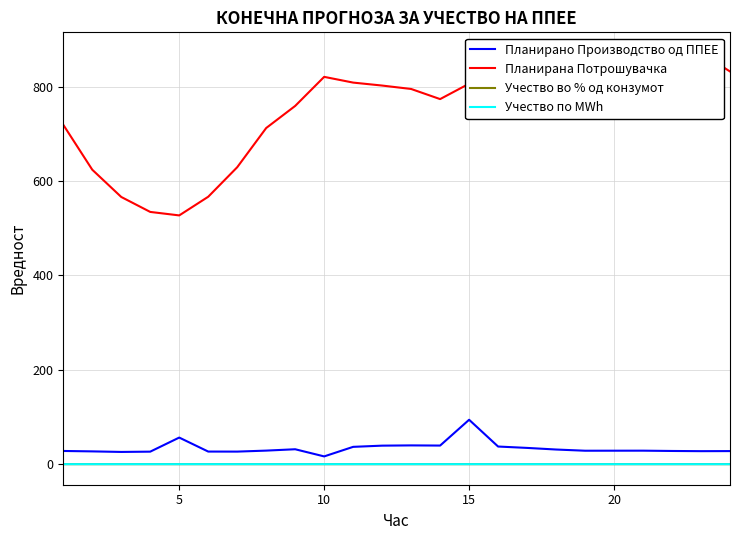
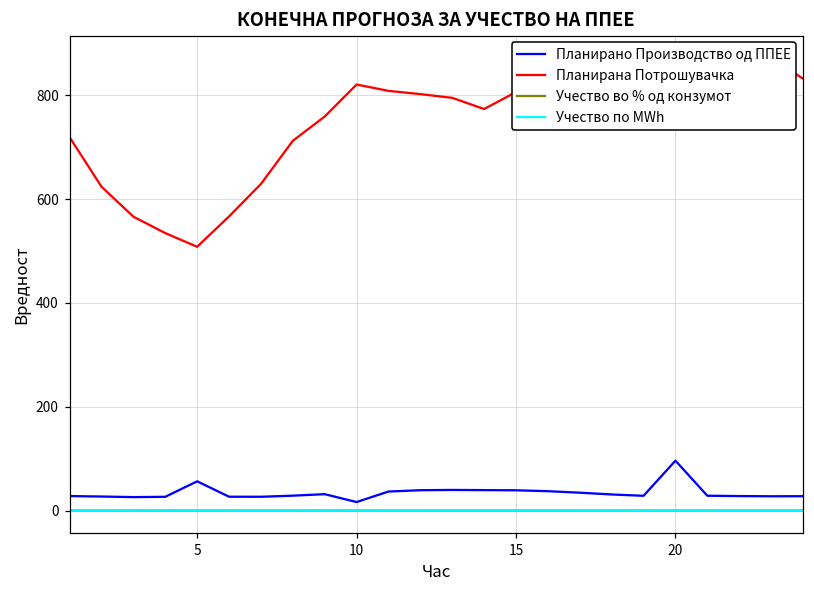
Планирана Потрошувачка, 5: 530 -> 510
Планирано Производство од ППЕЕ, 15: 90 -> 40
Планирано Производство од ППЕЕ, 20: 30 -> 100
